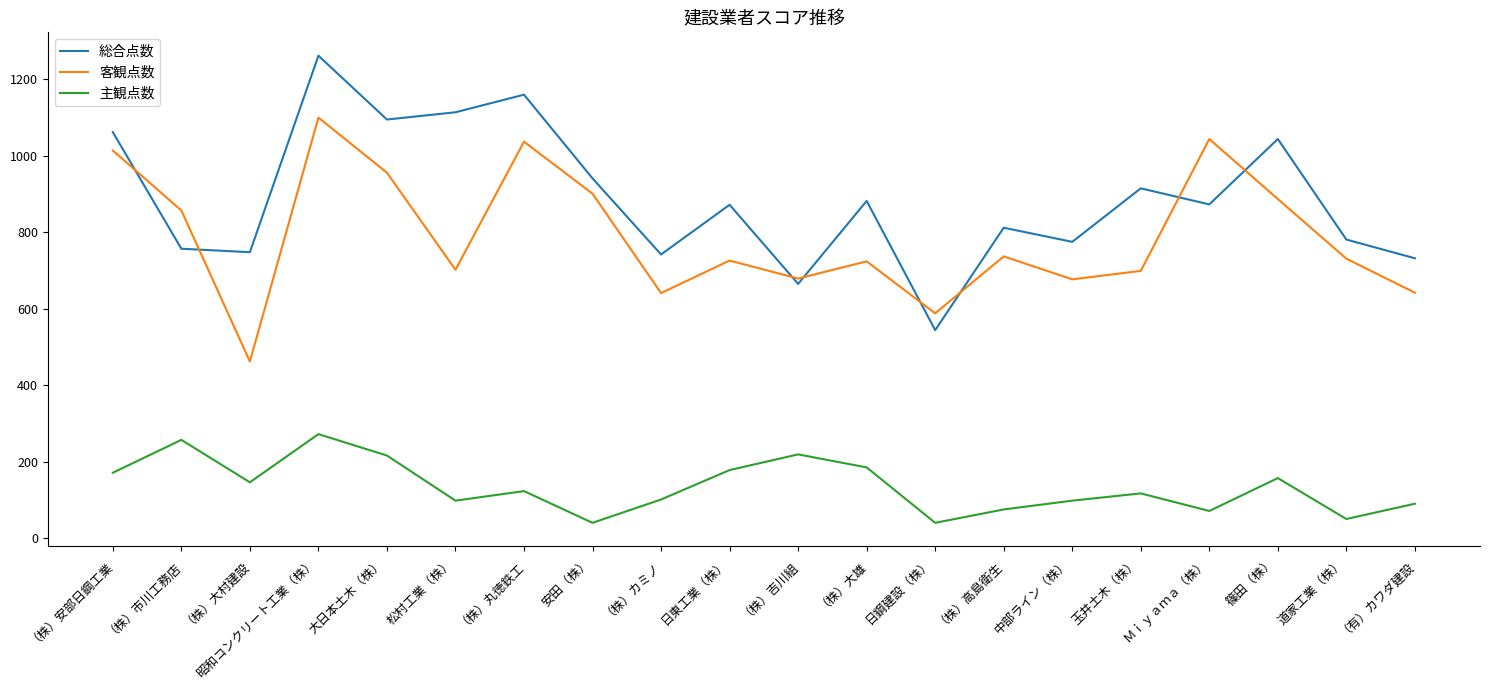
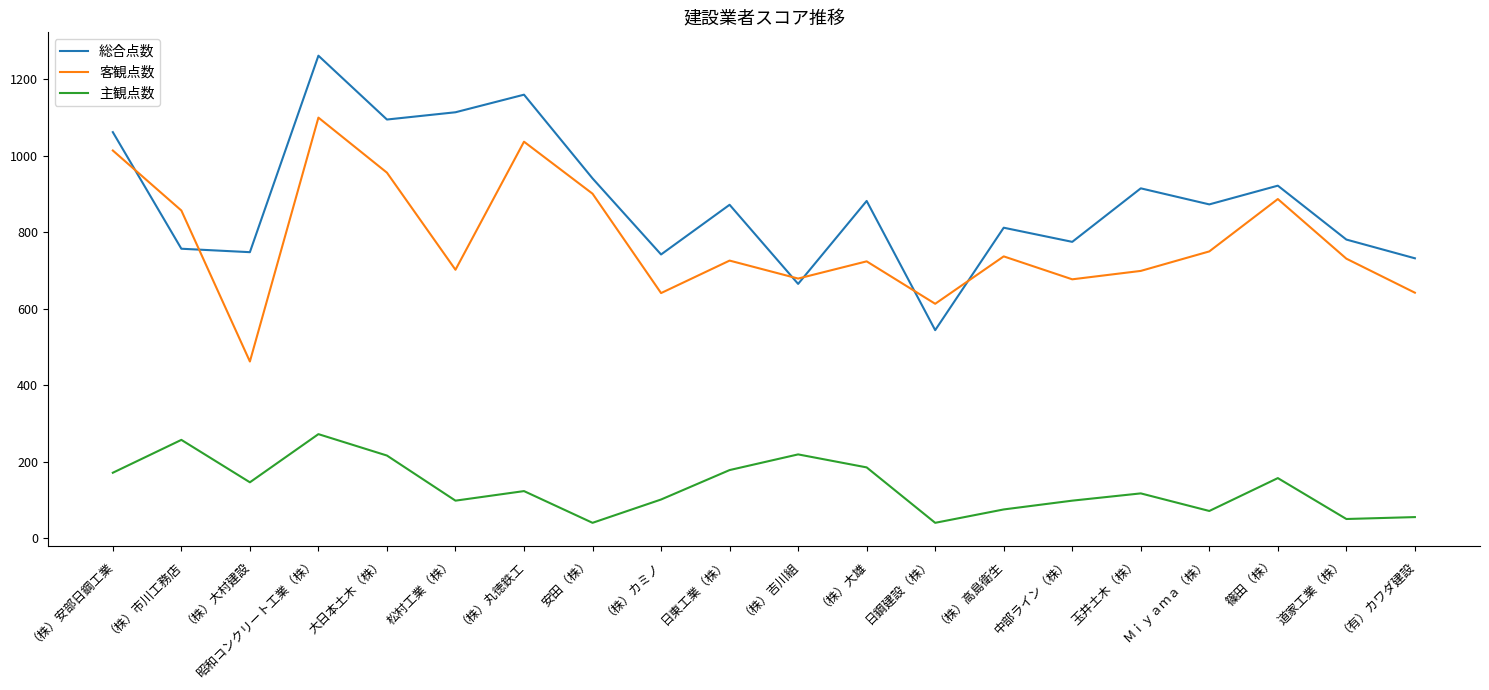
客観点数, 日鋼建設（株）: 590 -> 610
客観点数, Ｍｉｙａｍａ（株）: 1040 -> 750
総合点数, 篠田（株）: 1040 -> 920
主観点数, （有）カワダ建設: 90 -> 60
